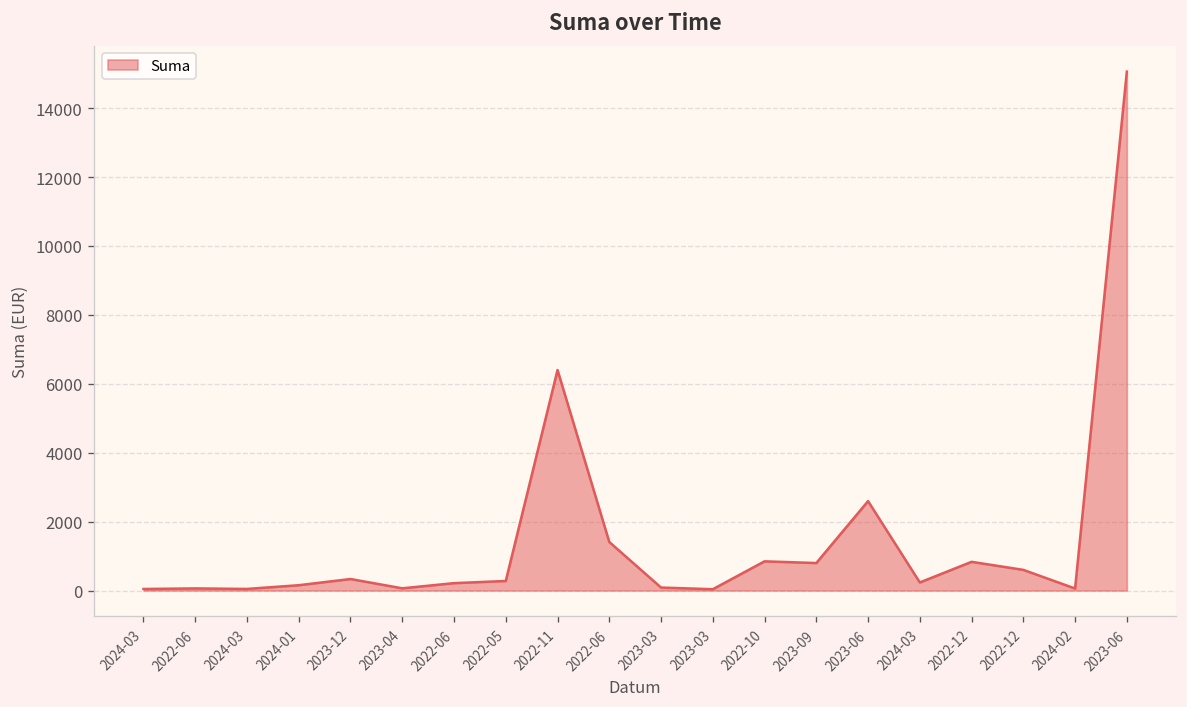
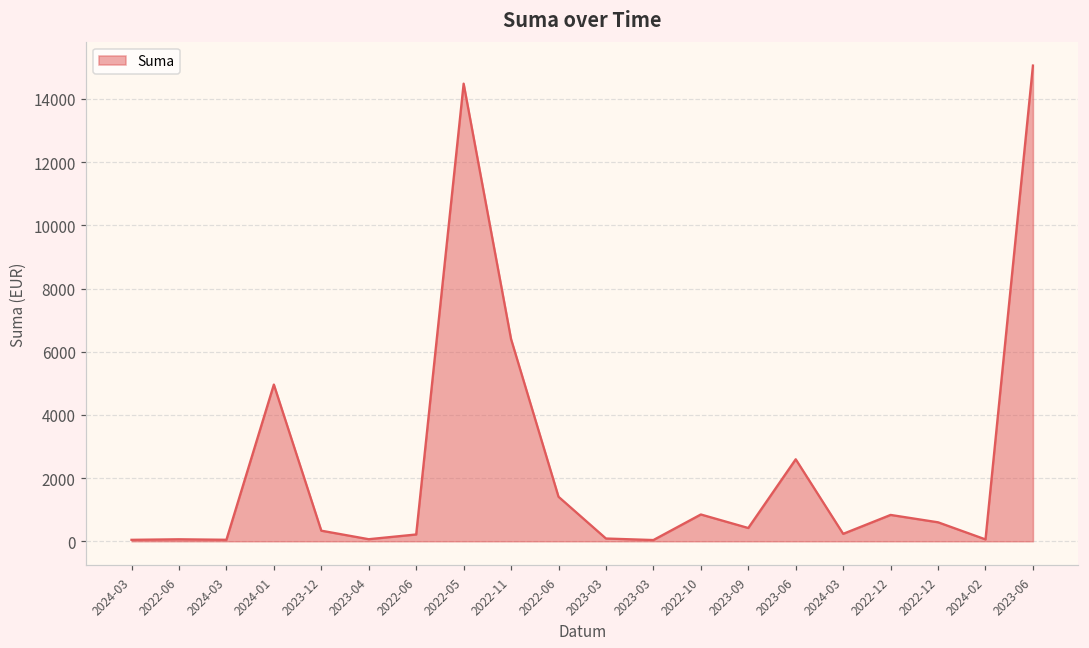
2024-01: 200 -> 5000
2022-05: 300 -> 14500
2023-09: 800 -> 400
